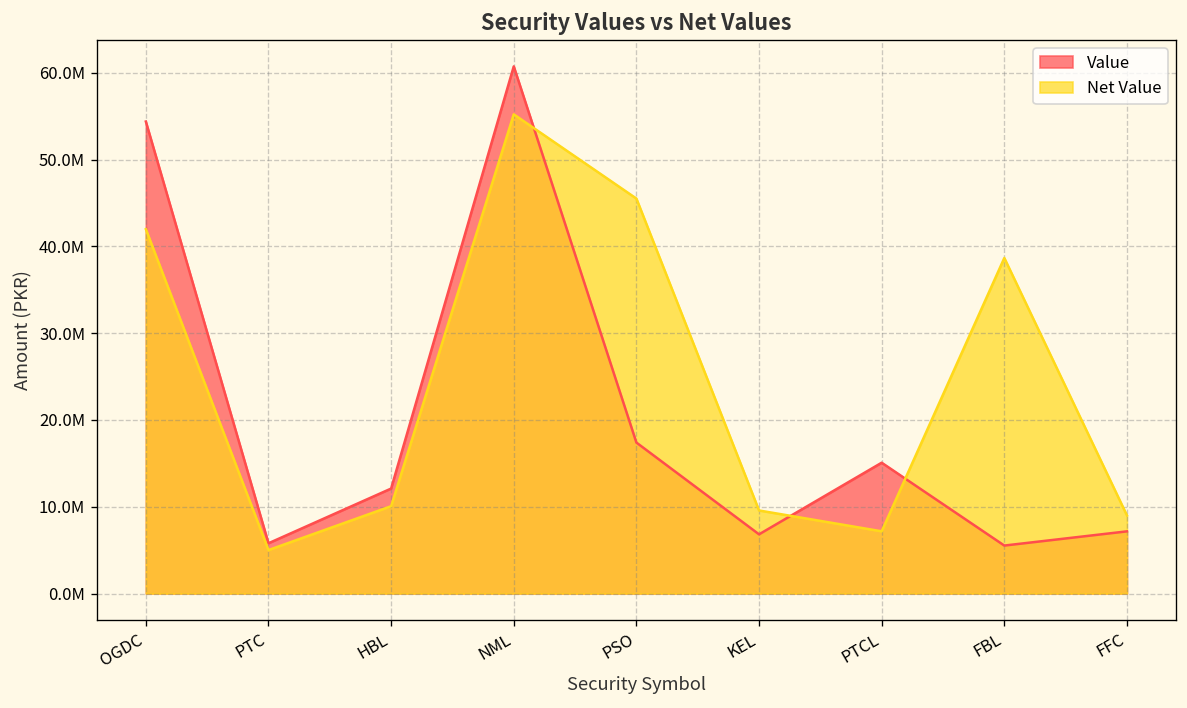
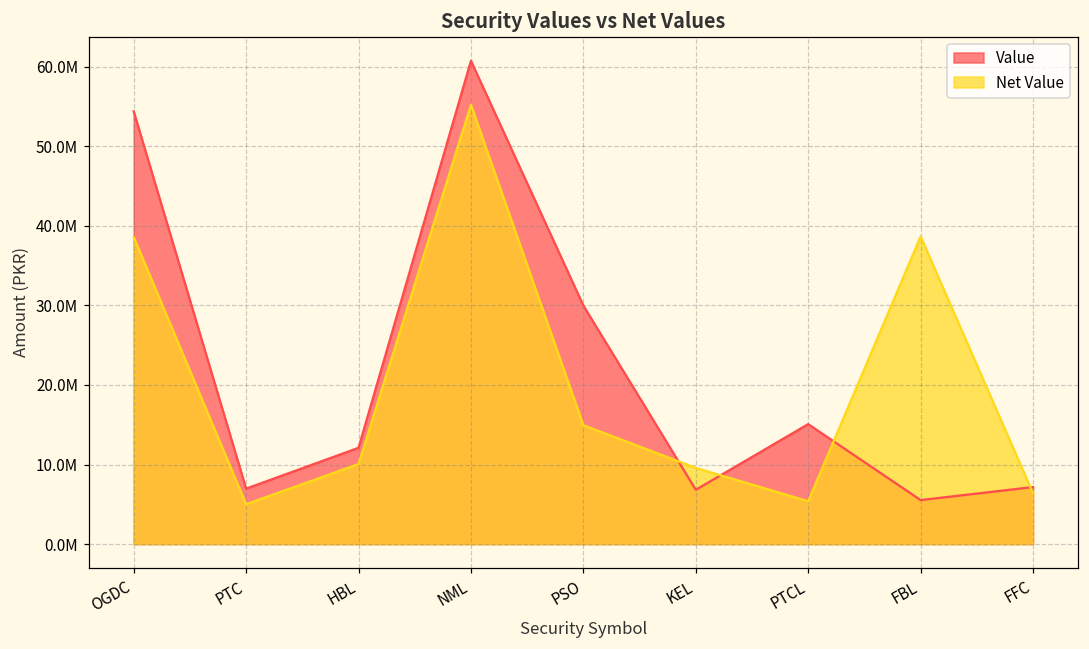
Net Value, OGDC: 42000000 -> 39000000
Value, PTC: 6000000 -> 7000000
Value, PSO: 17000000 -> 30000000
Net Value, PSO: 46000000 -> 15000000
Net Value, PTCL: 7000000 -> 5000000
Net Value, FFC: 9000000 -> 6000000
